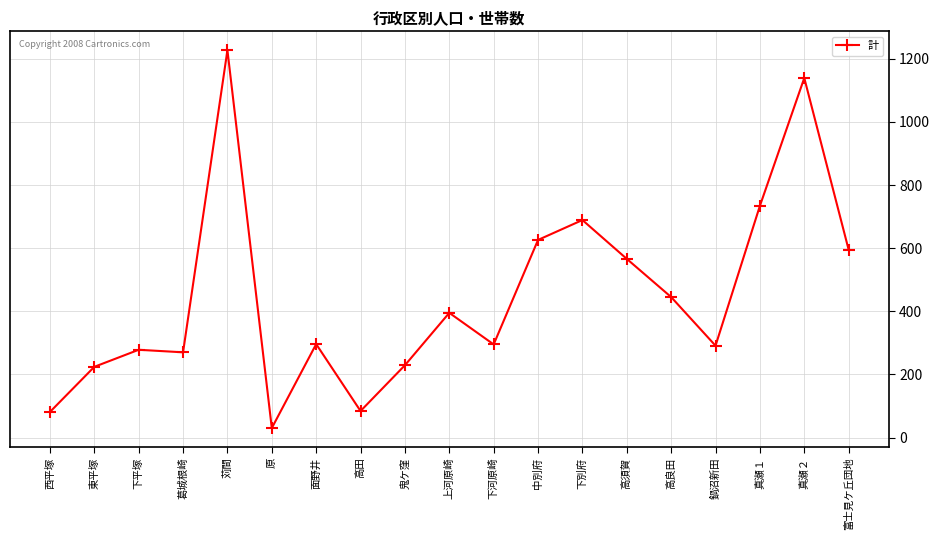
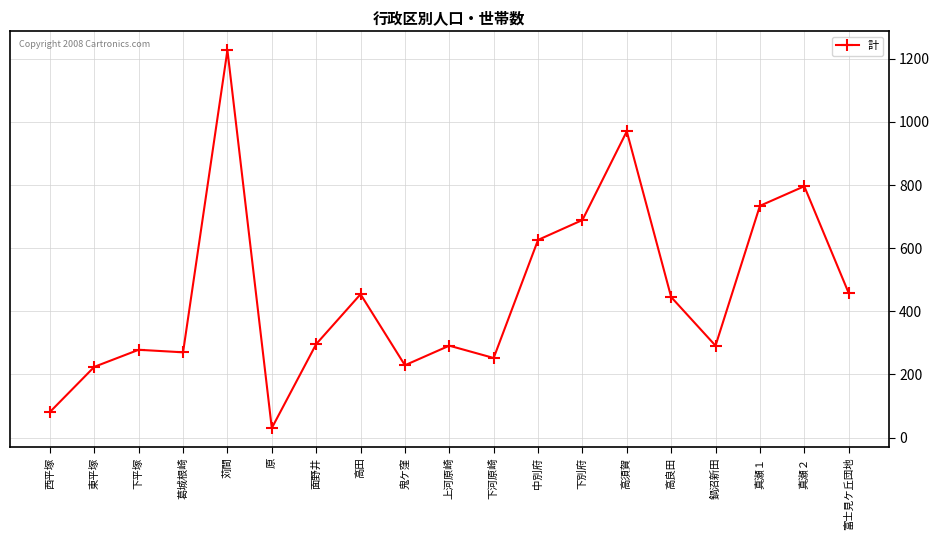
高田: 80 -> 450
上河原崎: 400 -> 290
下河原崎: 300 -> 250
高須賀: 570 -> 970
真瀬２: 1140 -> 800
富士見ケ丘団地: 600 -> 460
